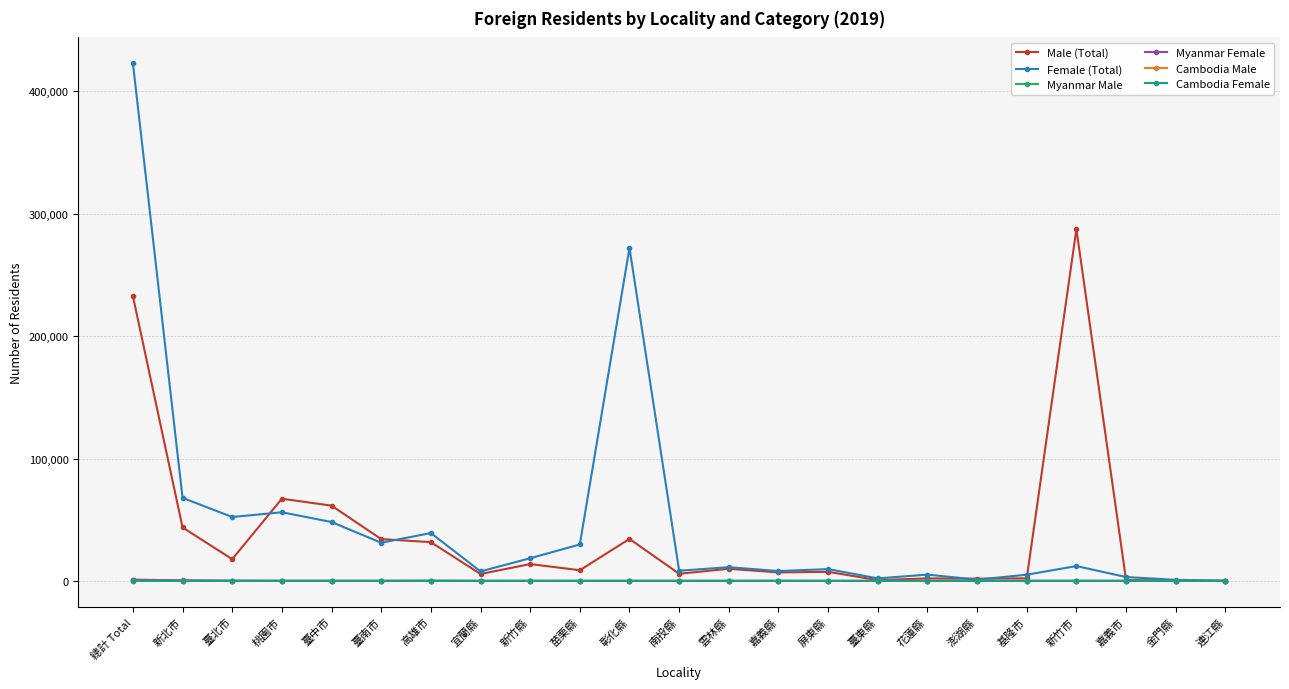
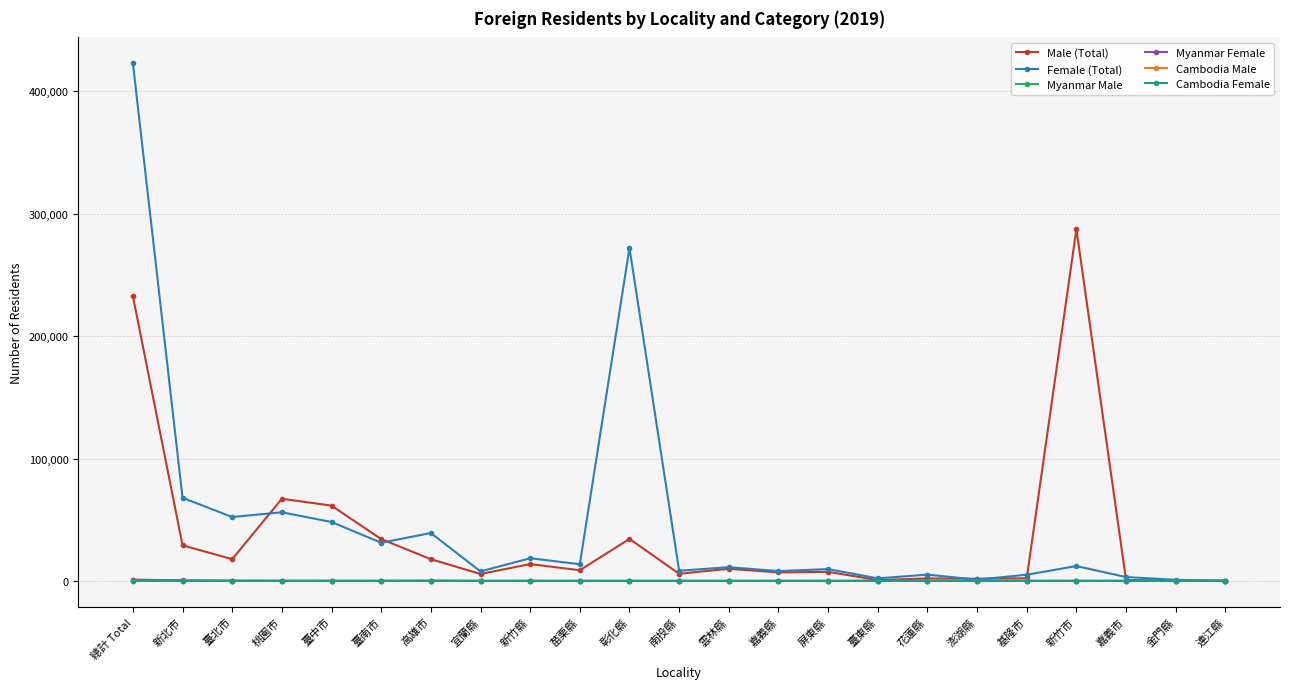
Male (Total), 新北巿: 44,000 -> 29,000
Male (Total), 高雄市: 32,000 -> 18,000
Female (Total), 苗栗縣: 30,000 -> 14,000
